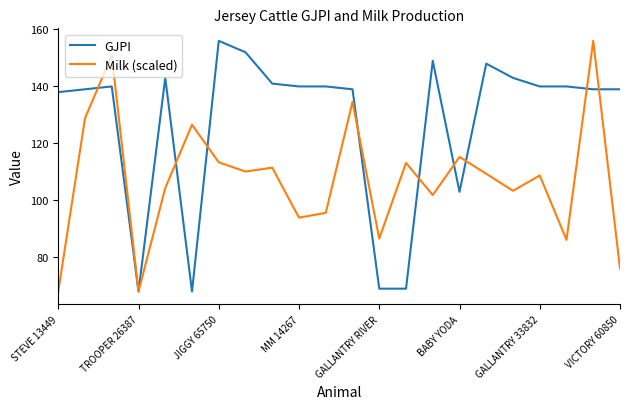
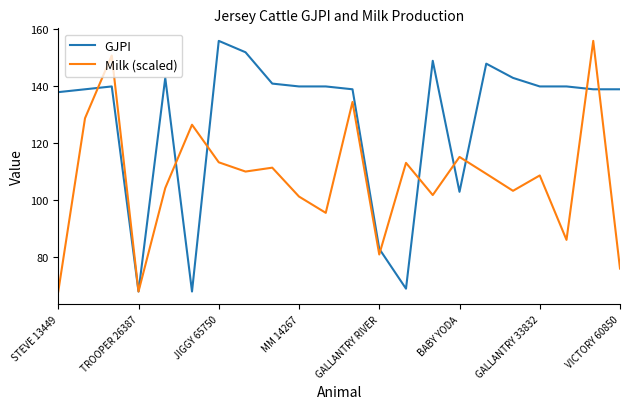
Milk (scaled), MM 14267: 94 -> 101
GJPI, GALLANTRY RIVER: 69 -> 83
Milk (scaled), GALLANTRY RIVER: 87 -> 81
